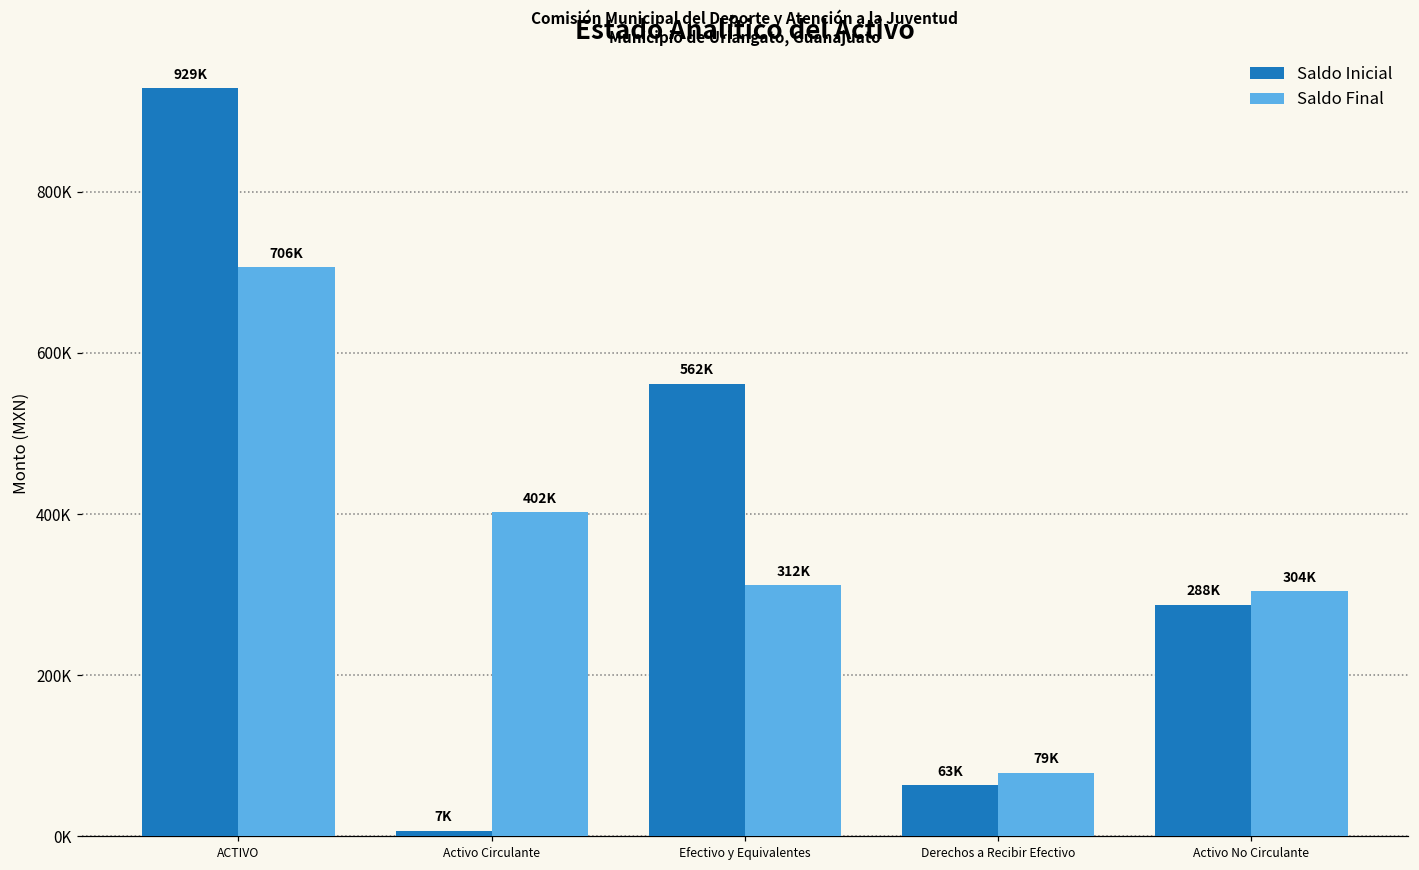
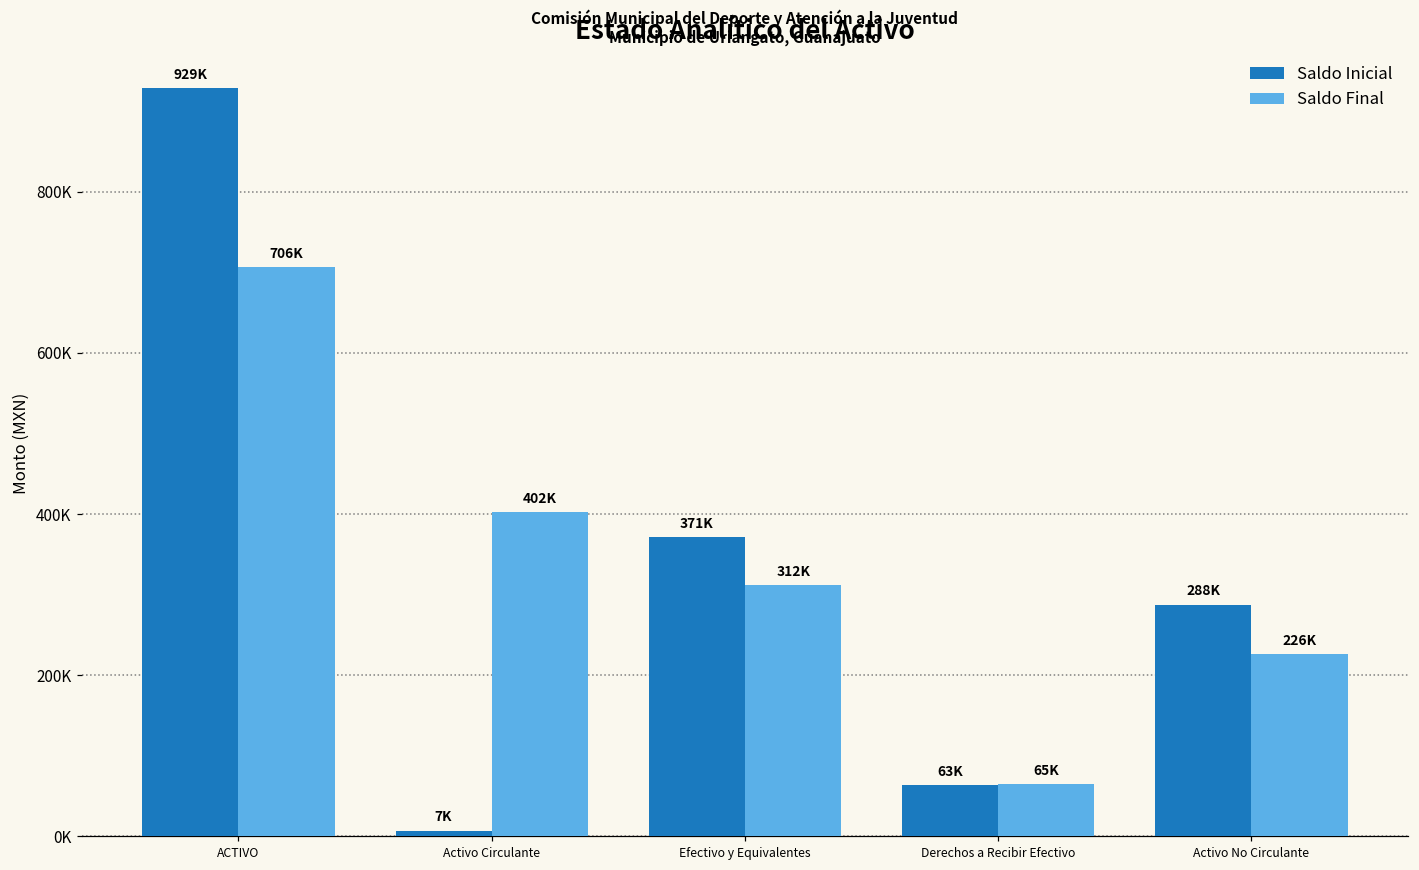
Saldo Inicial, Efectivo y Equivalentes: 562K -> 371K
Saldo Final, Derechos a Recibir Efectivo: 79K -> 65K
Saldo Final, Activo No Circulante: 304K -> 226K
